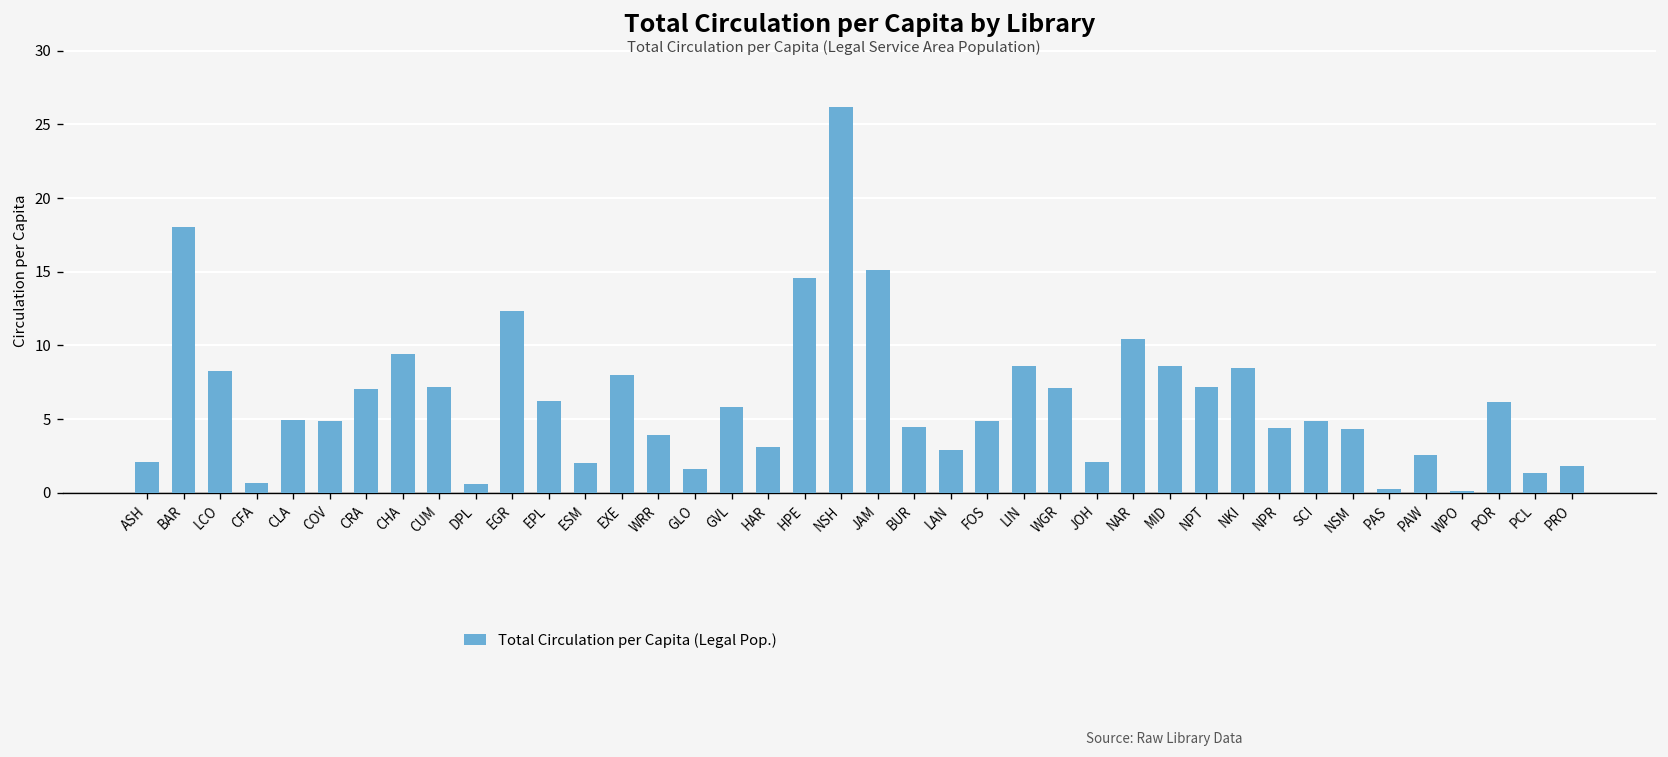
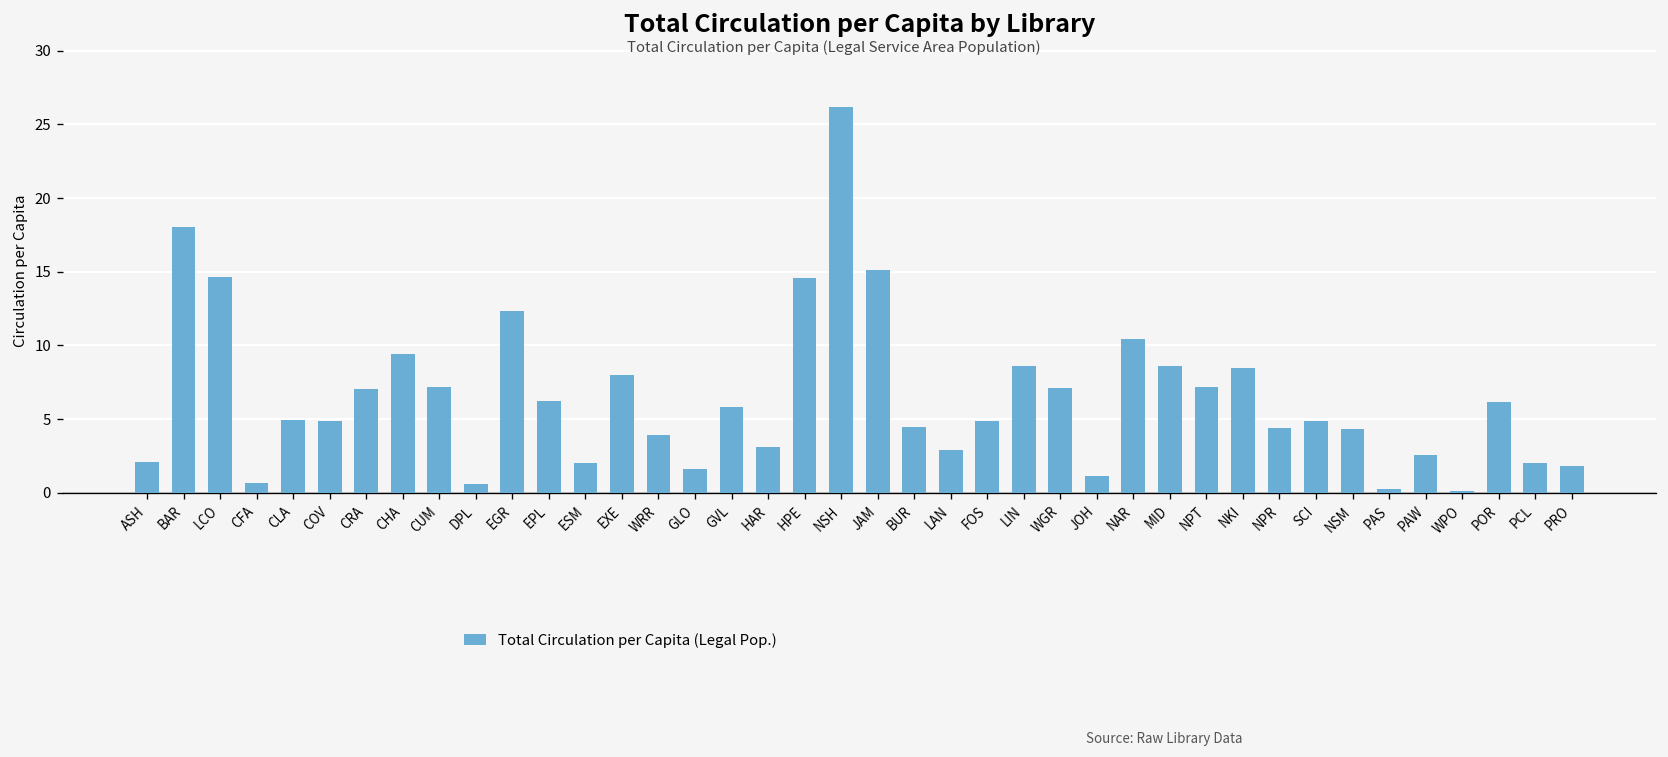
LCO: 8.3 -> 14.6
JOH: 2.1 -> 1.1
PCL: 1.4 -> 2.0
